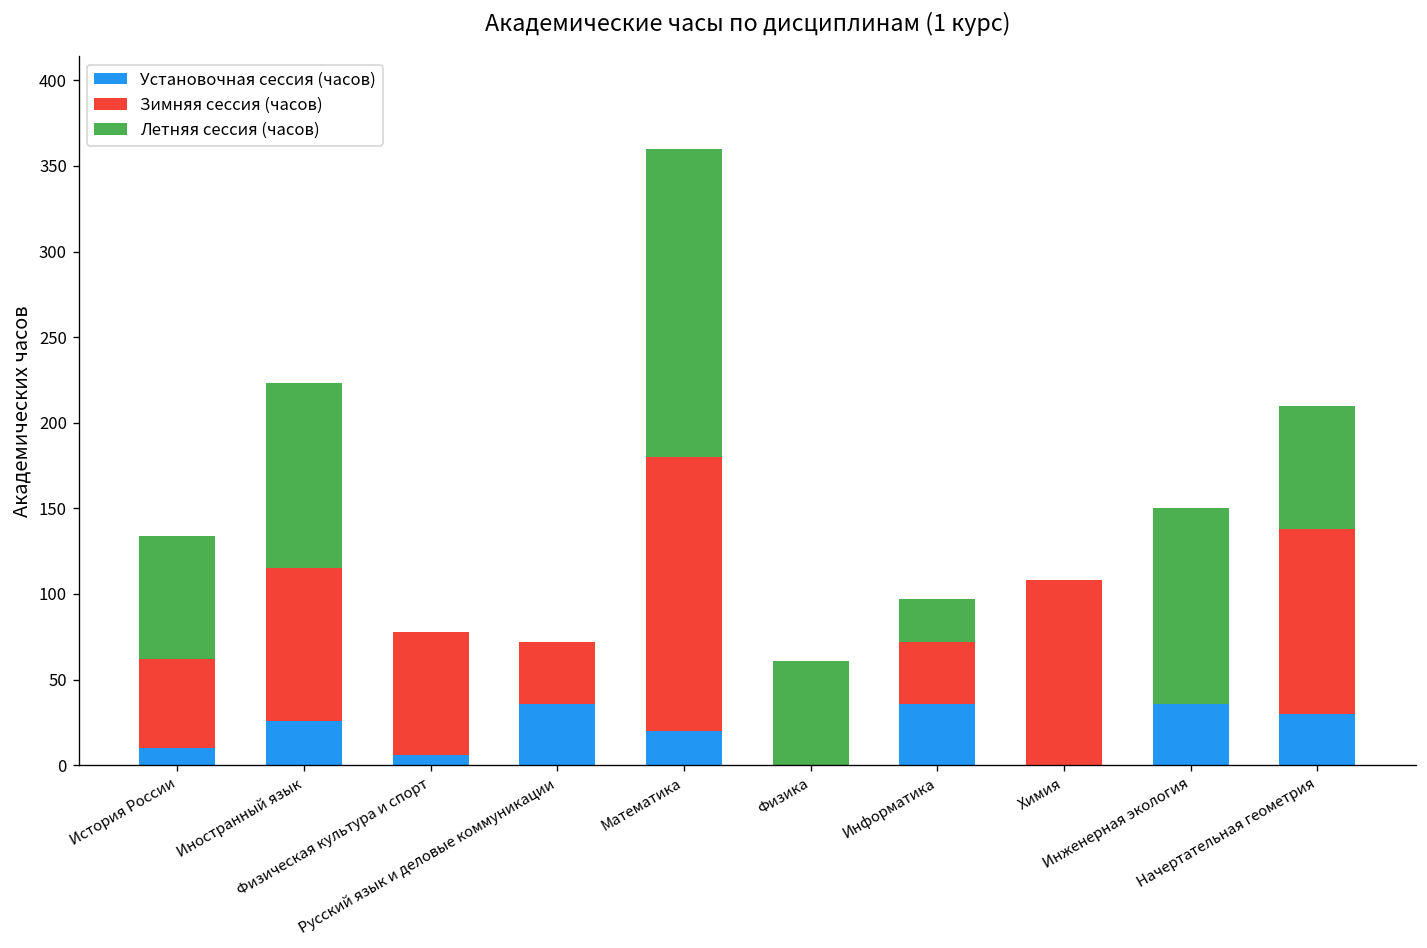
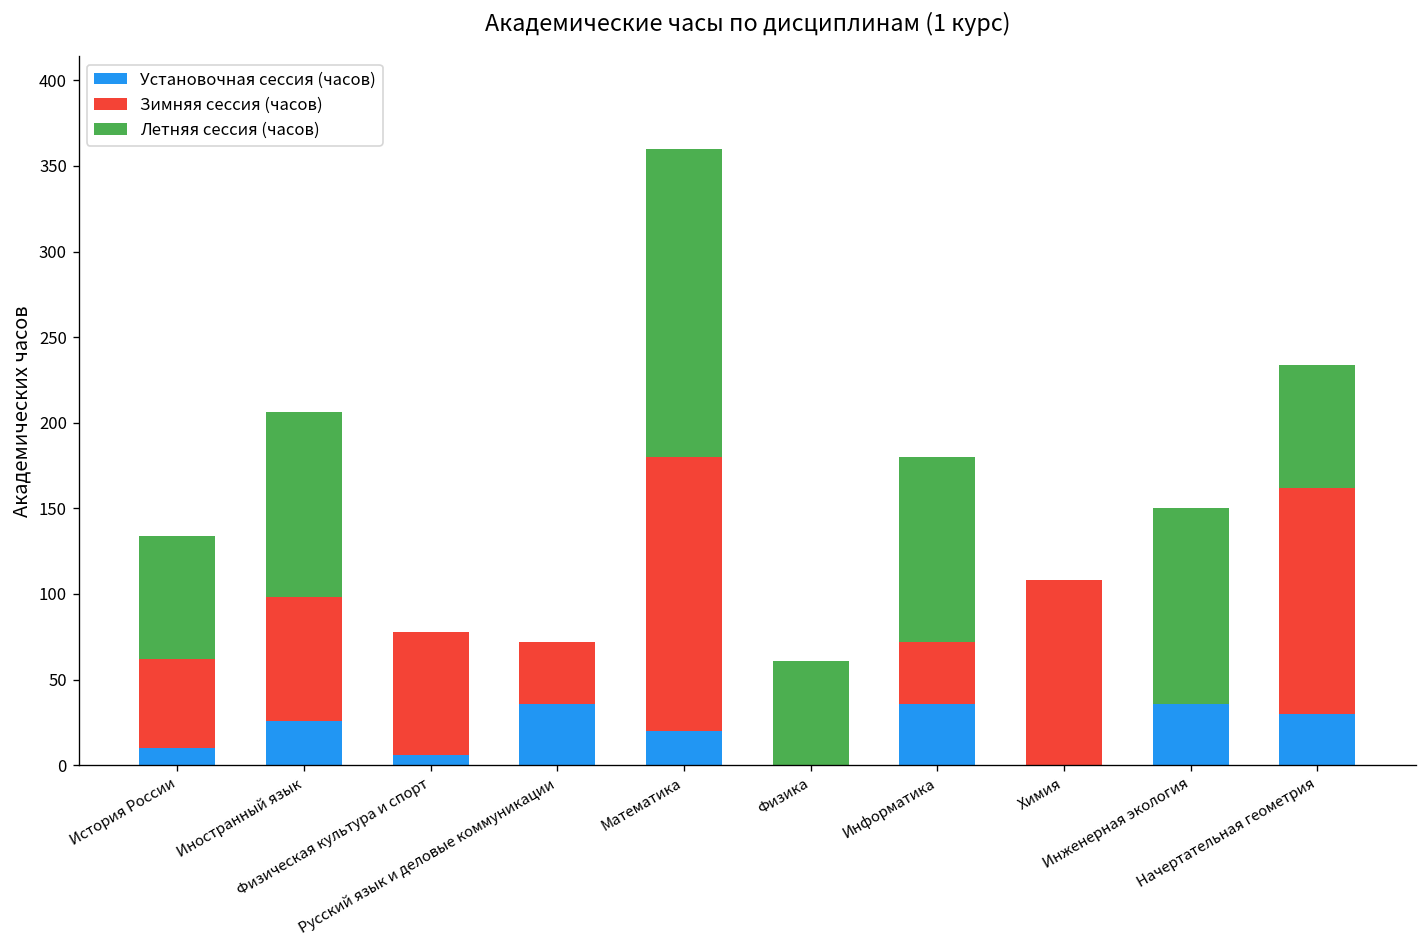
Зимняя сессия (часов), Иностранный язык: 89 -> 72
Летняя сессия (часов), Информатика: 25 -> 108
Зимняя сессия (часов), Начертательная геометрия: 108 -> 132
